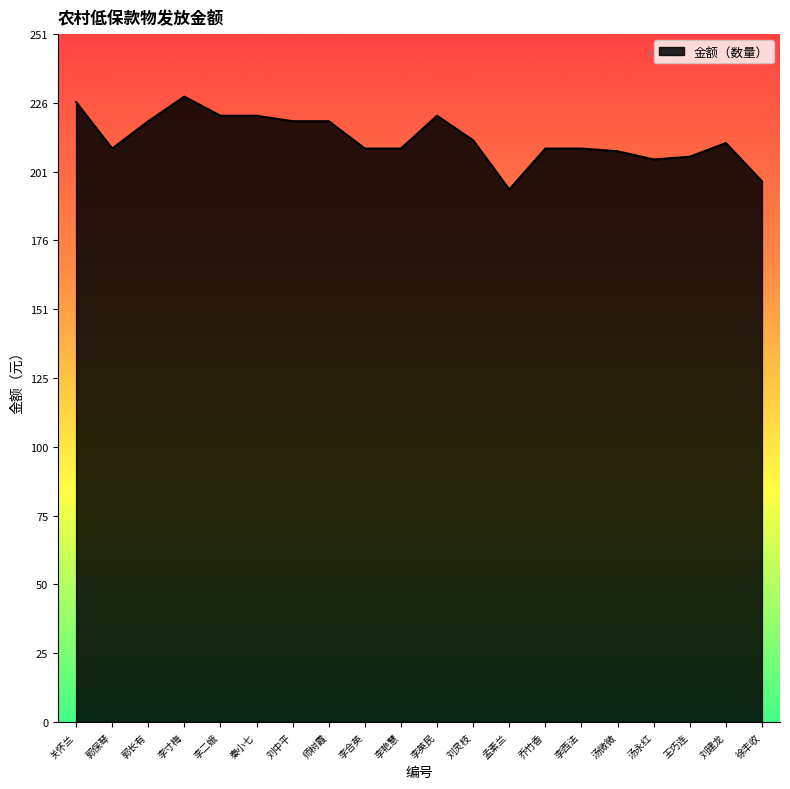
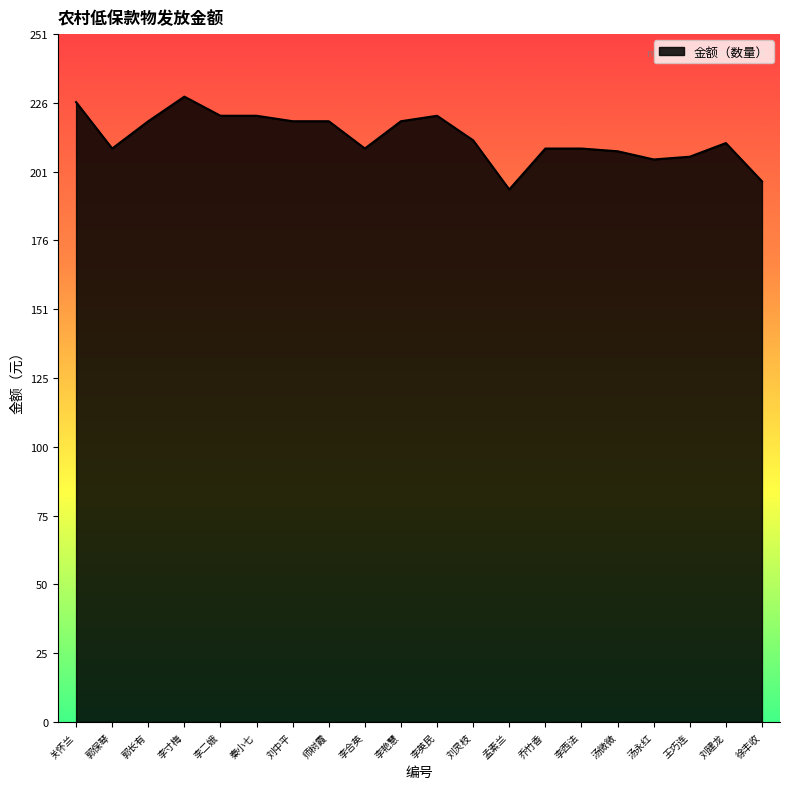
李艳慧: 210 -> 220
